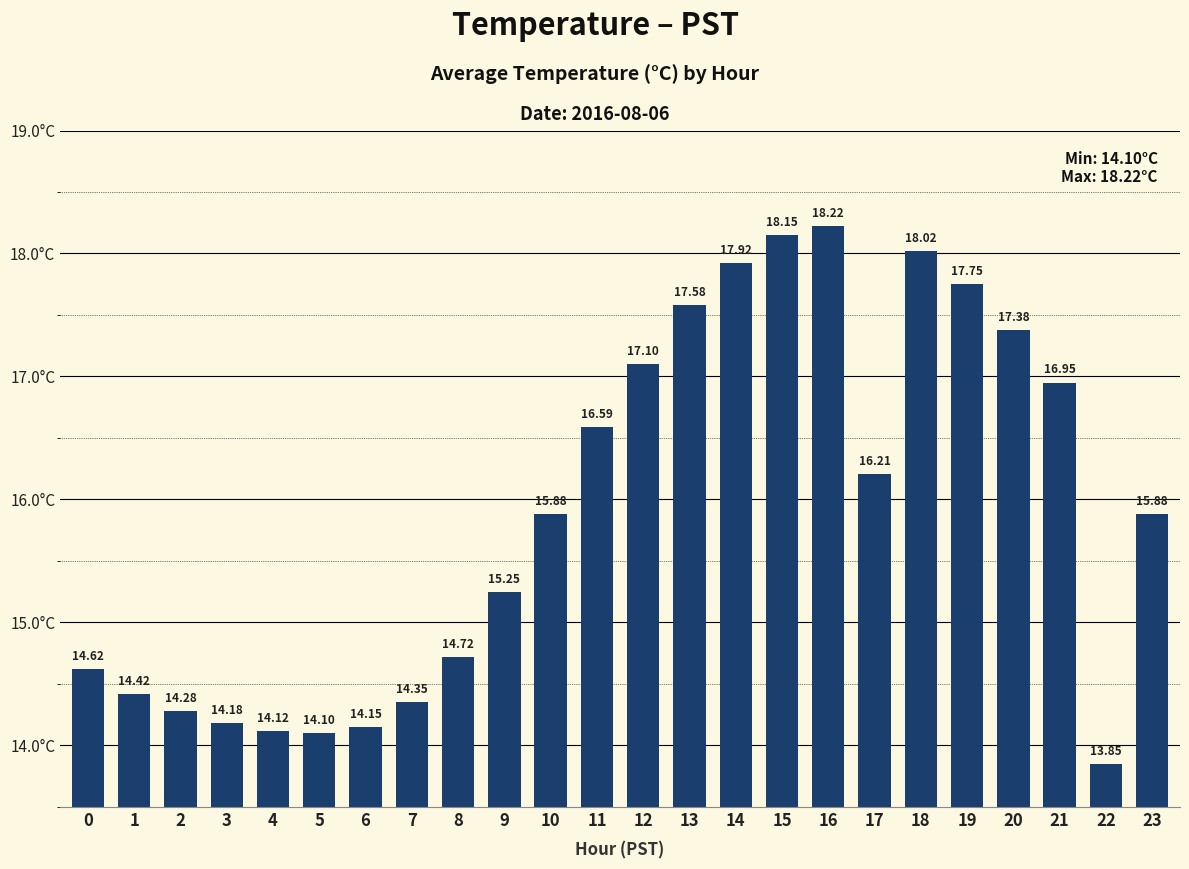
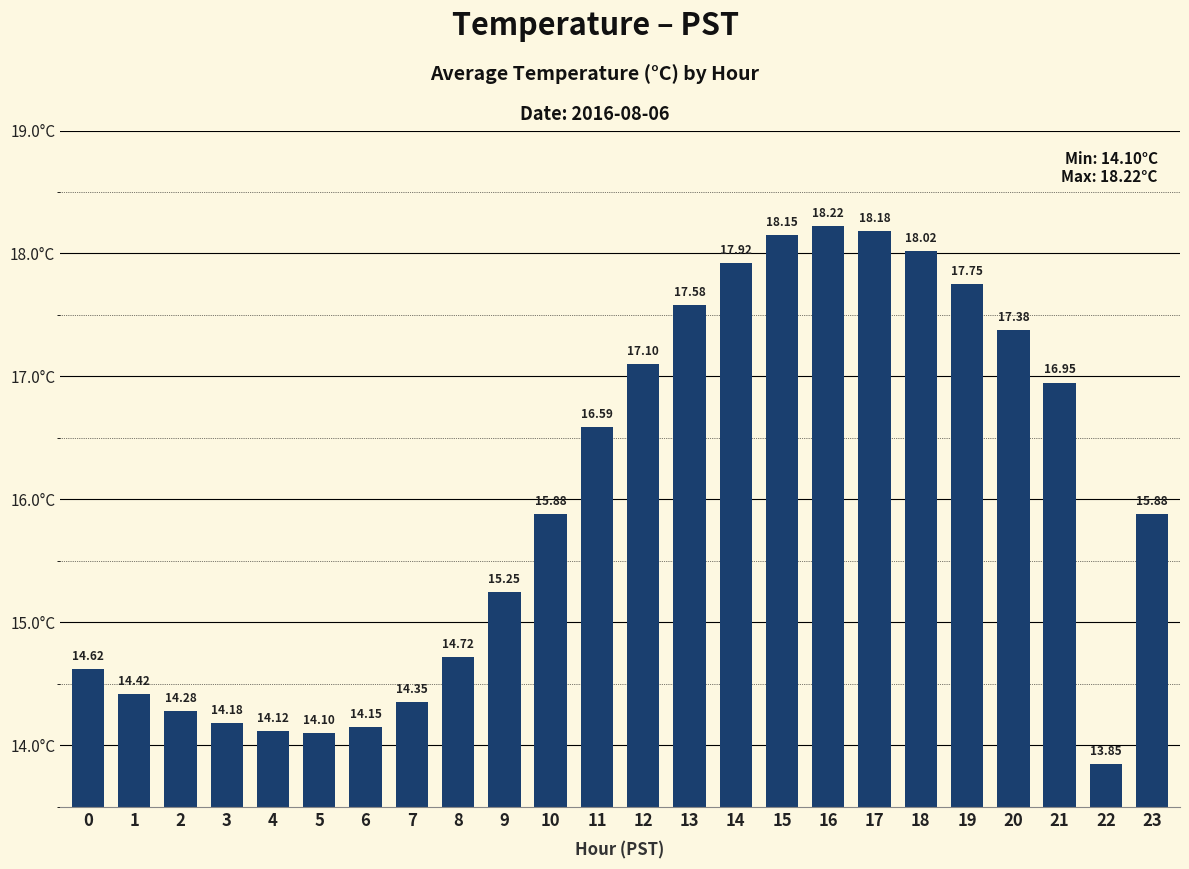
17: 16.21 -> 18.18
